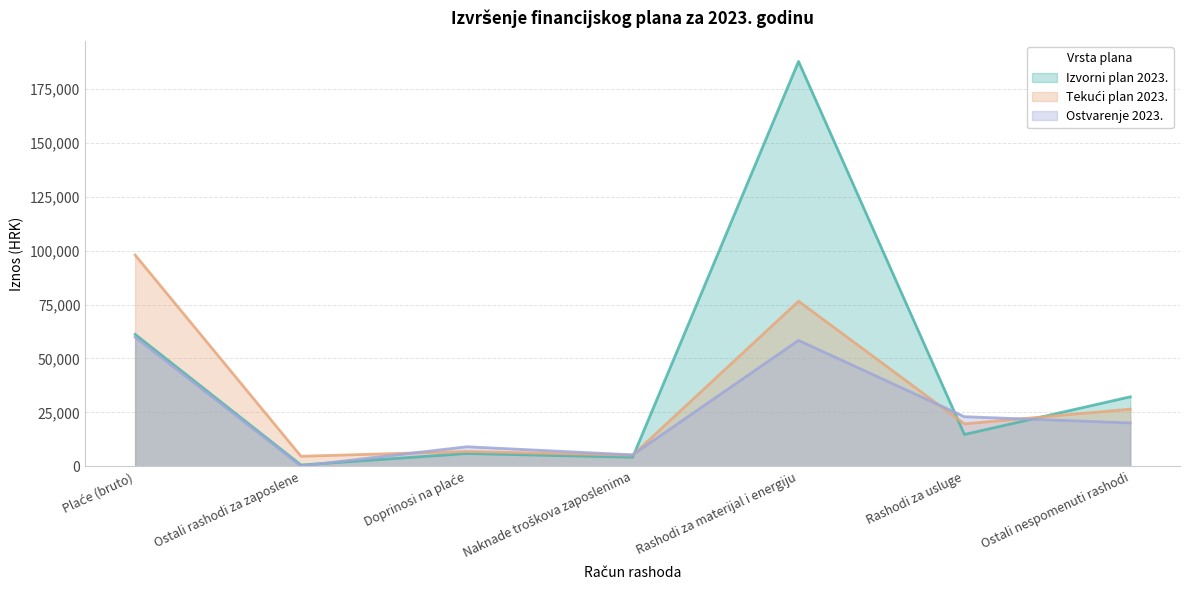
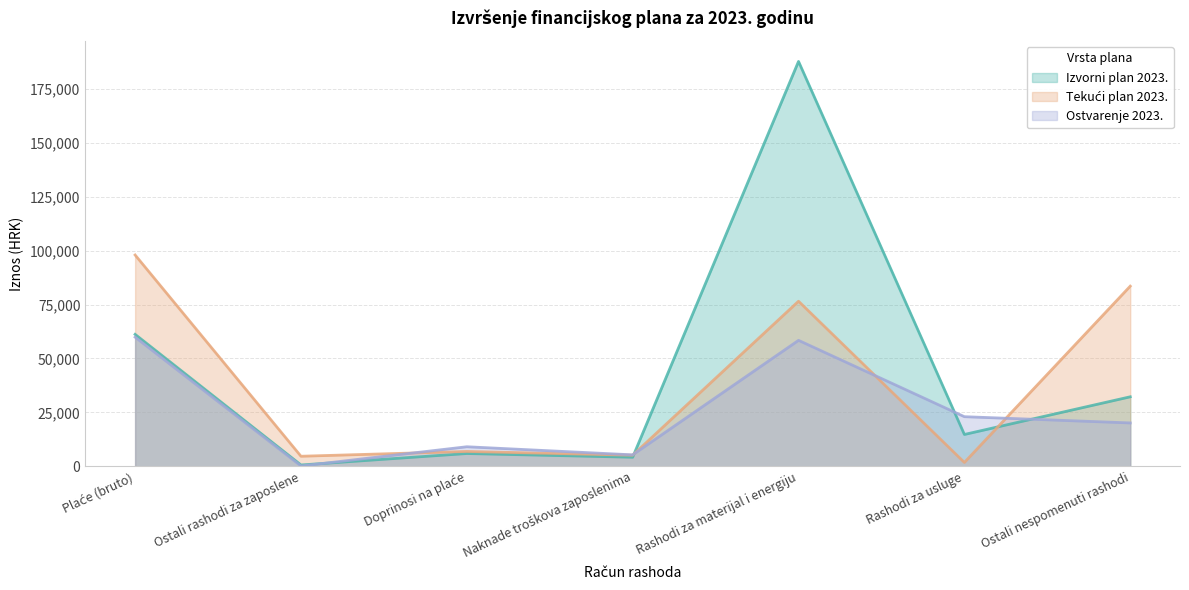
Tekući plan 2023., Rashodi za usluge: 20,000 -> 2,000
Tekući plan 2023., Ostali nespomenuti rashodi: 27,000 -> 84,000
